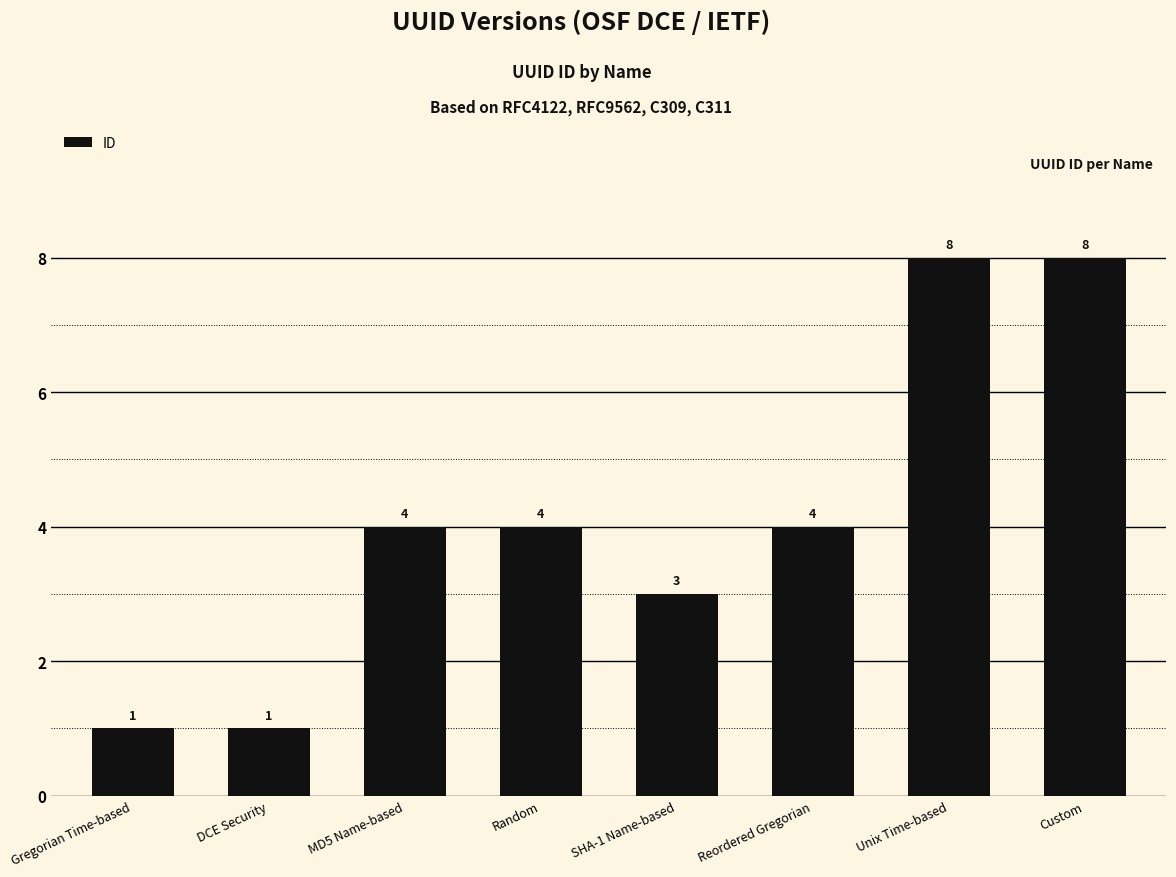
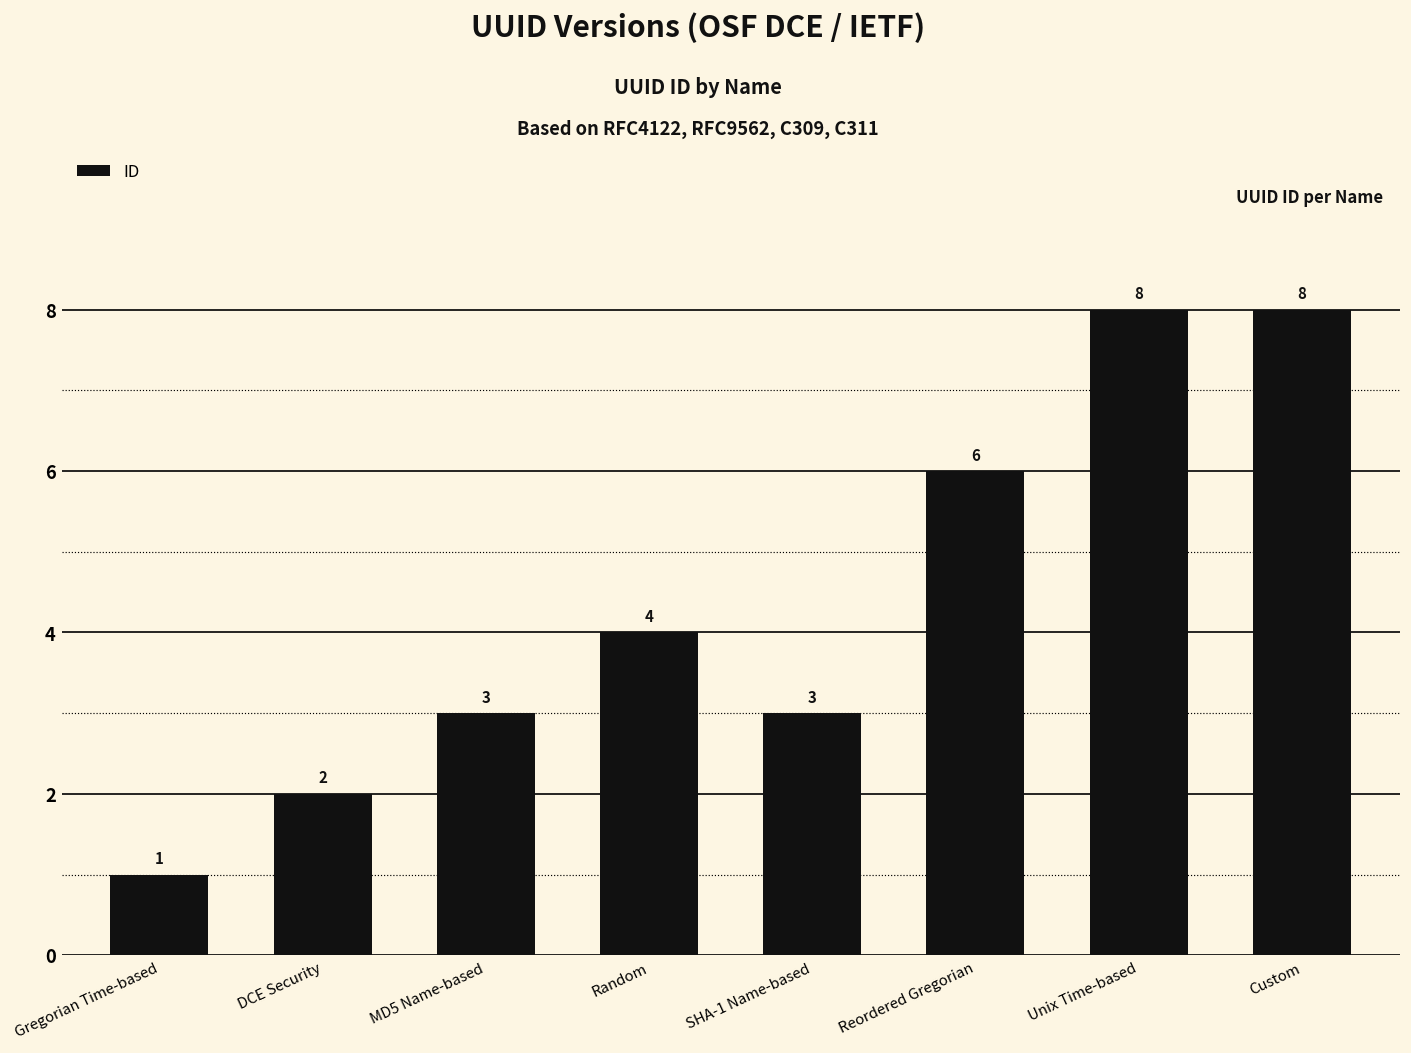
DCE Security: 1 -> 2
MD5 Name-based: 4 -> 3
Reordered Gregorian: 4 -> 6
